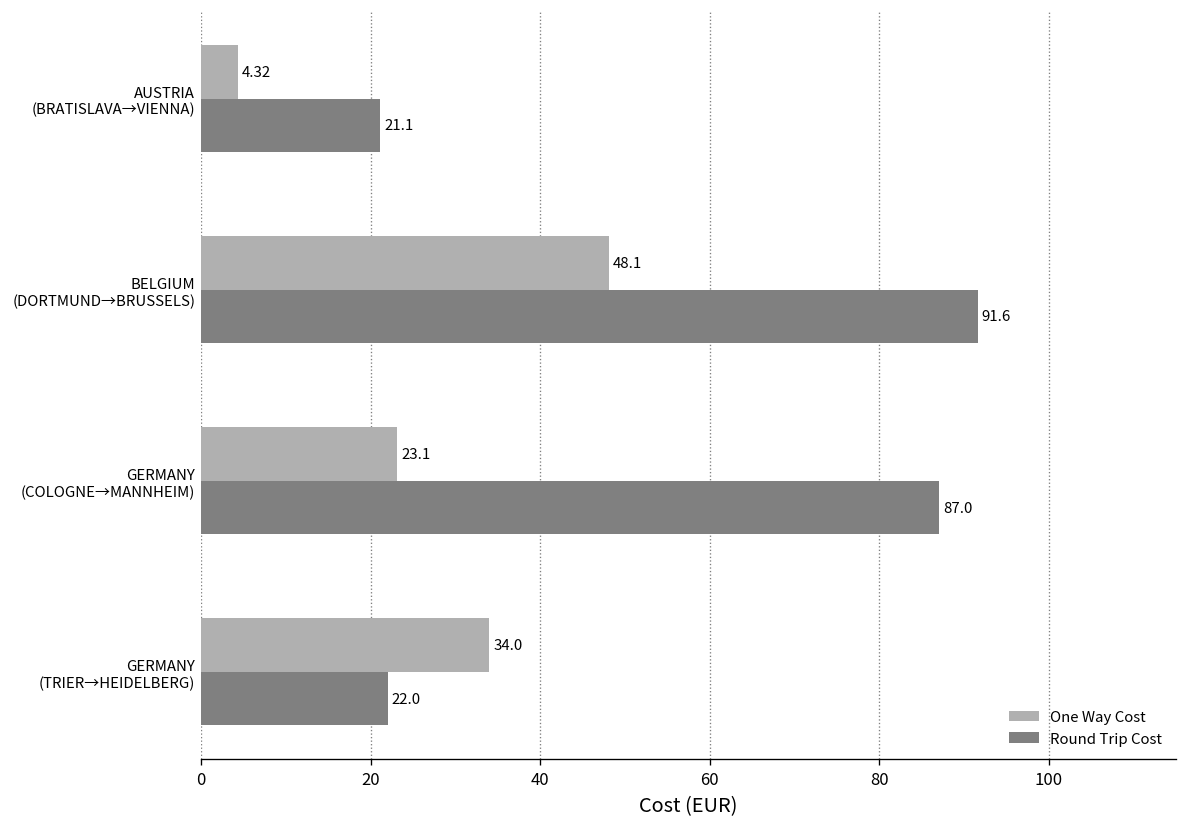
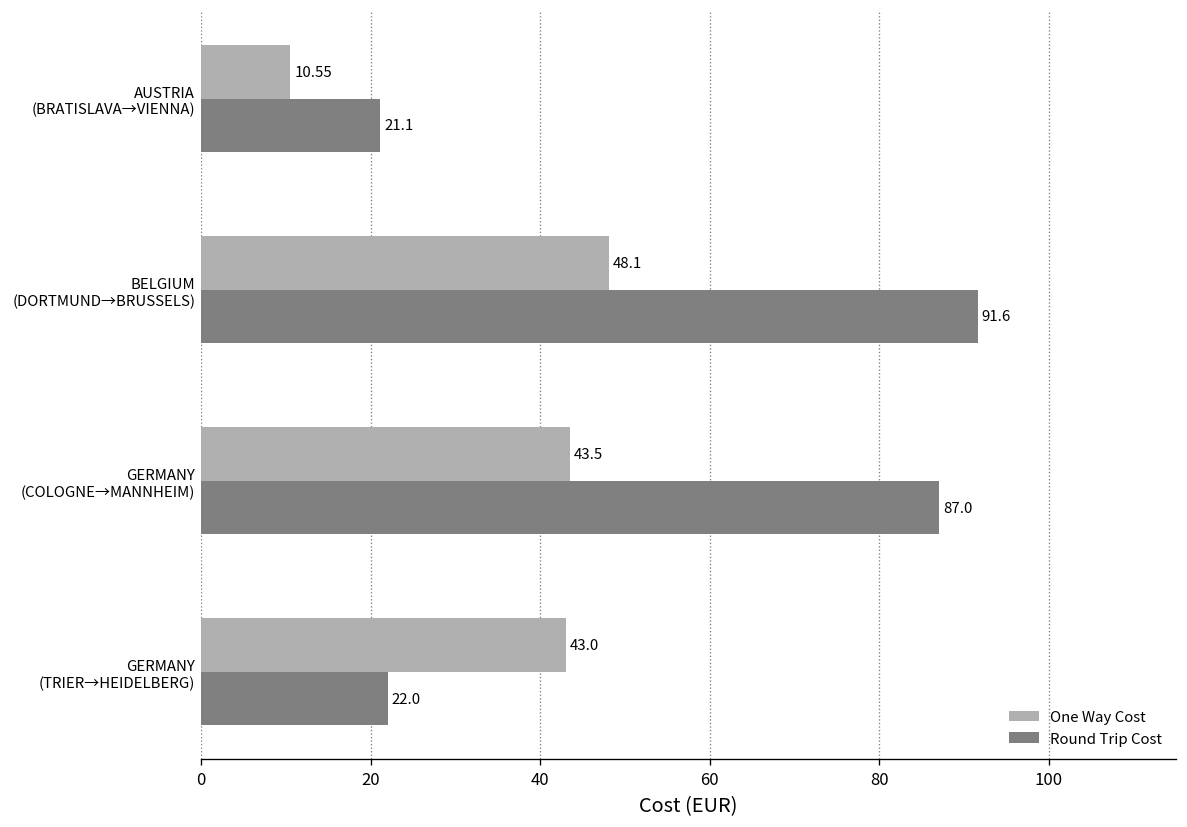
One Way Cost, AUSTRIA (BRATISLAVA→VIENNA): 4.32 -> 10.55
One Way Cost, GERMANY (COLOGNE→MANNHEIM): 23.1 -> 43.5
One Way Cost, GERMANY (TRIER→HEIDELBERG): 34.0 -> 43.0
